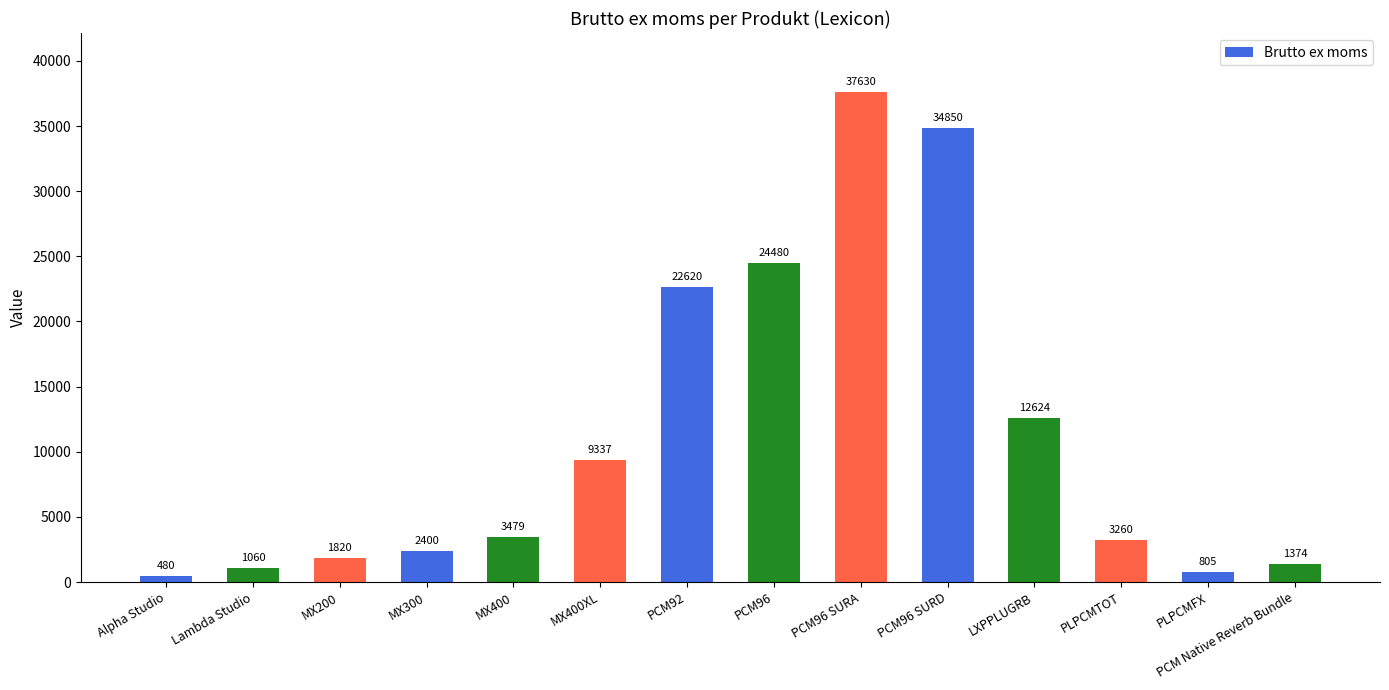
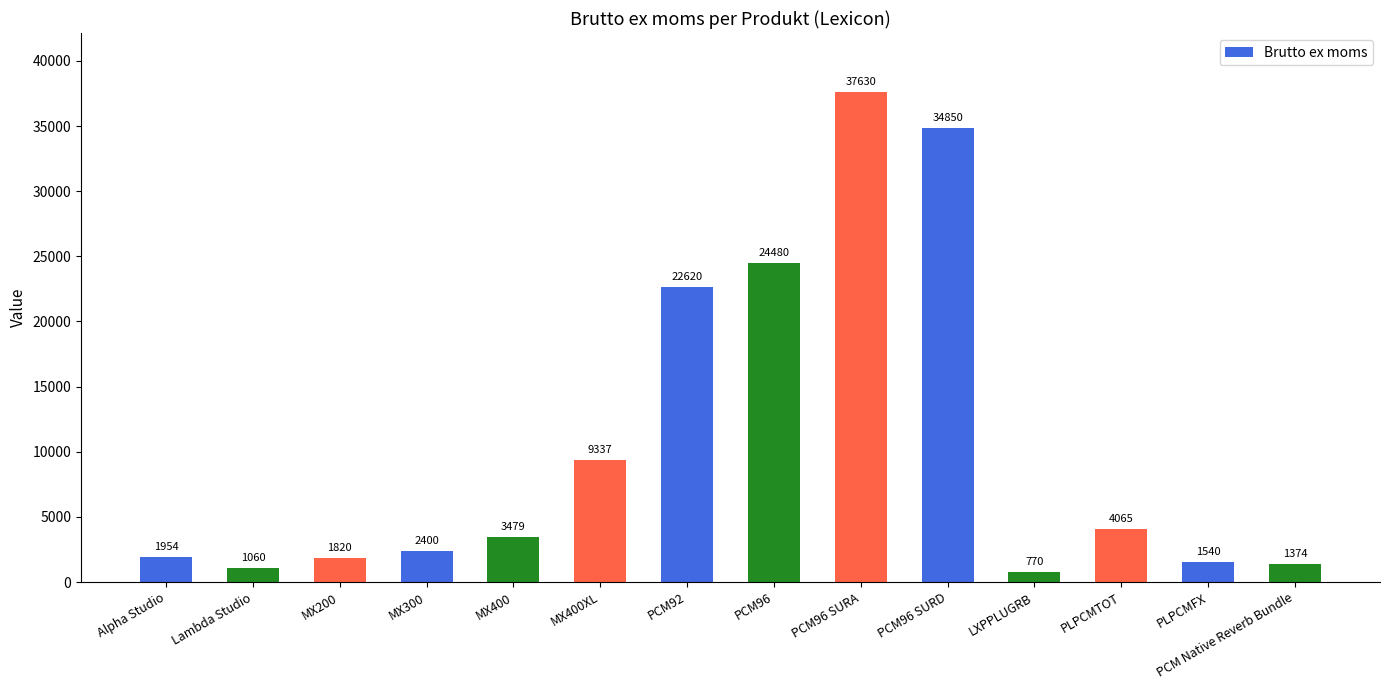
Alpha Studio: 480 -> 1954
LXPPLUGRB: 12624 -> 770
PLPCMTOT: 3260 -> 4065
PLPCMFX: 805 -> 1540
